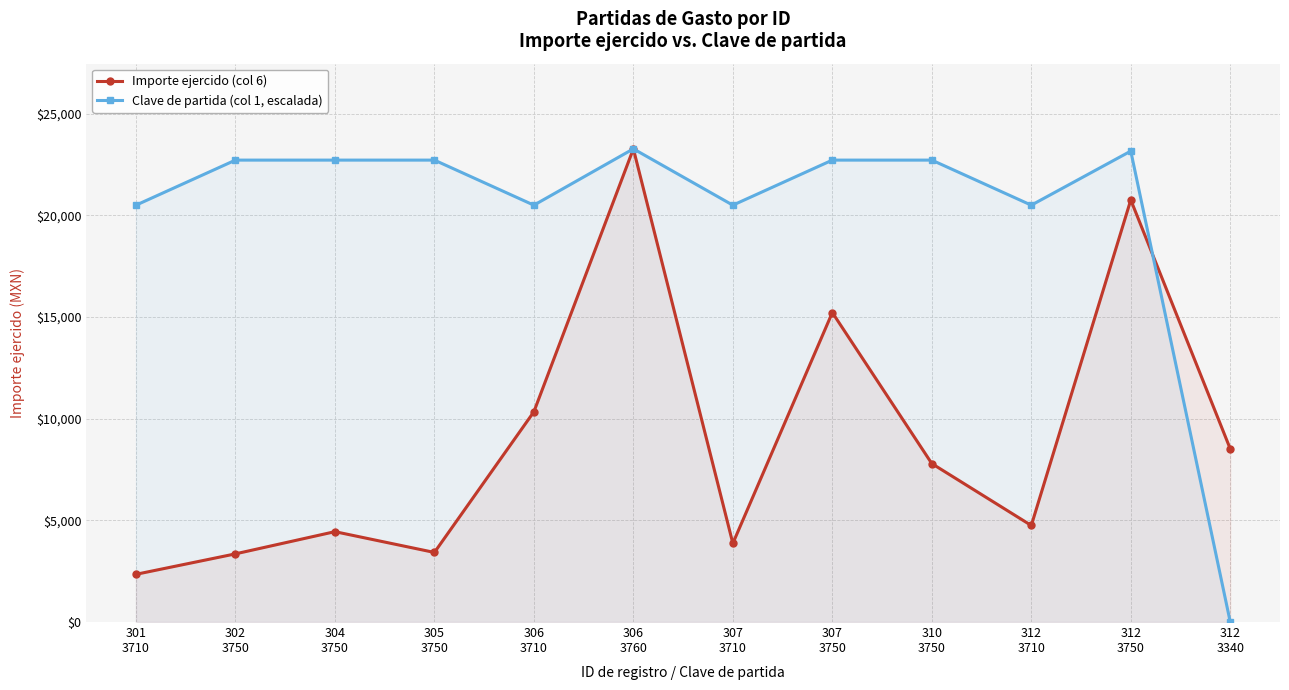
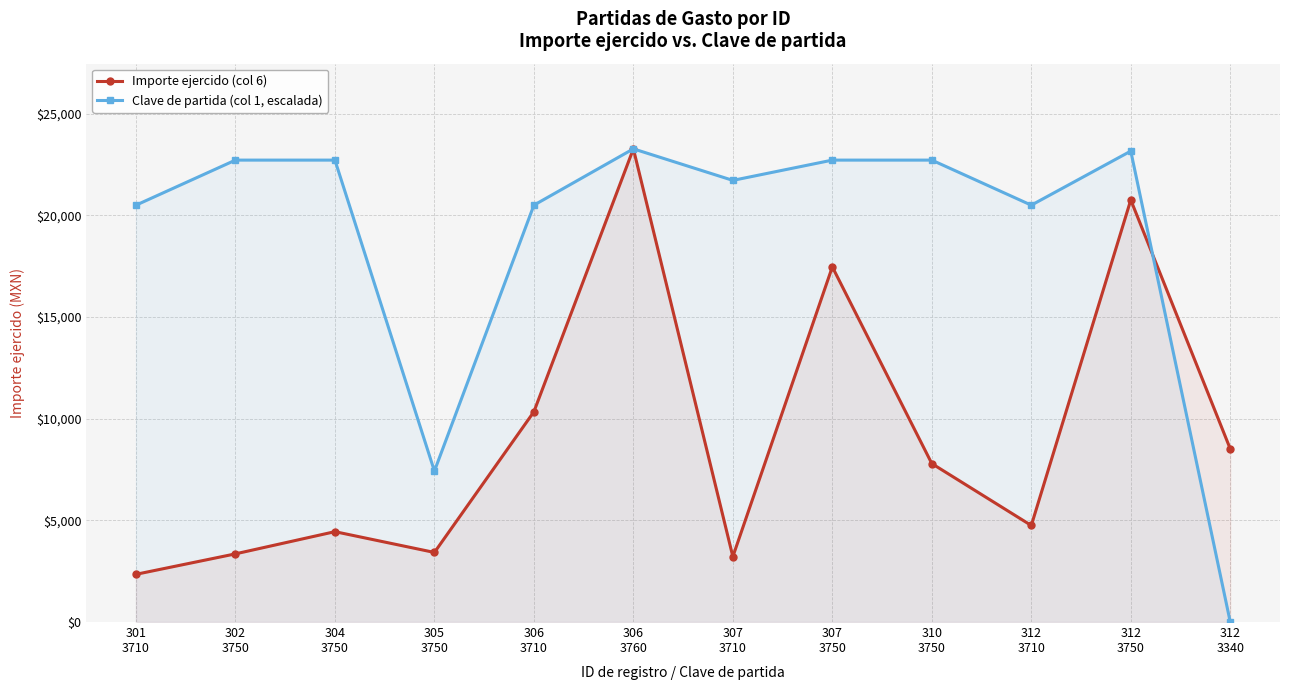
Clave de partida (col 1, escalada), 305 3750: $22,700 -> $7,400
Importe ejercido (col 6), 307 3710: $3,900 -> $3,200
Clave de partida (col 1, escalada), 307 3710: $20,500 -> $21,700
Importe ejercido (col 6), 307 3750: $15,200 -> $17,500
